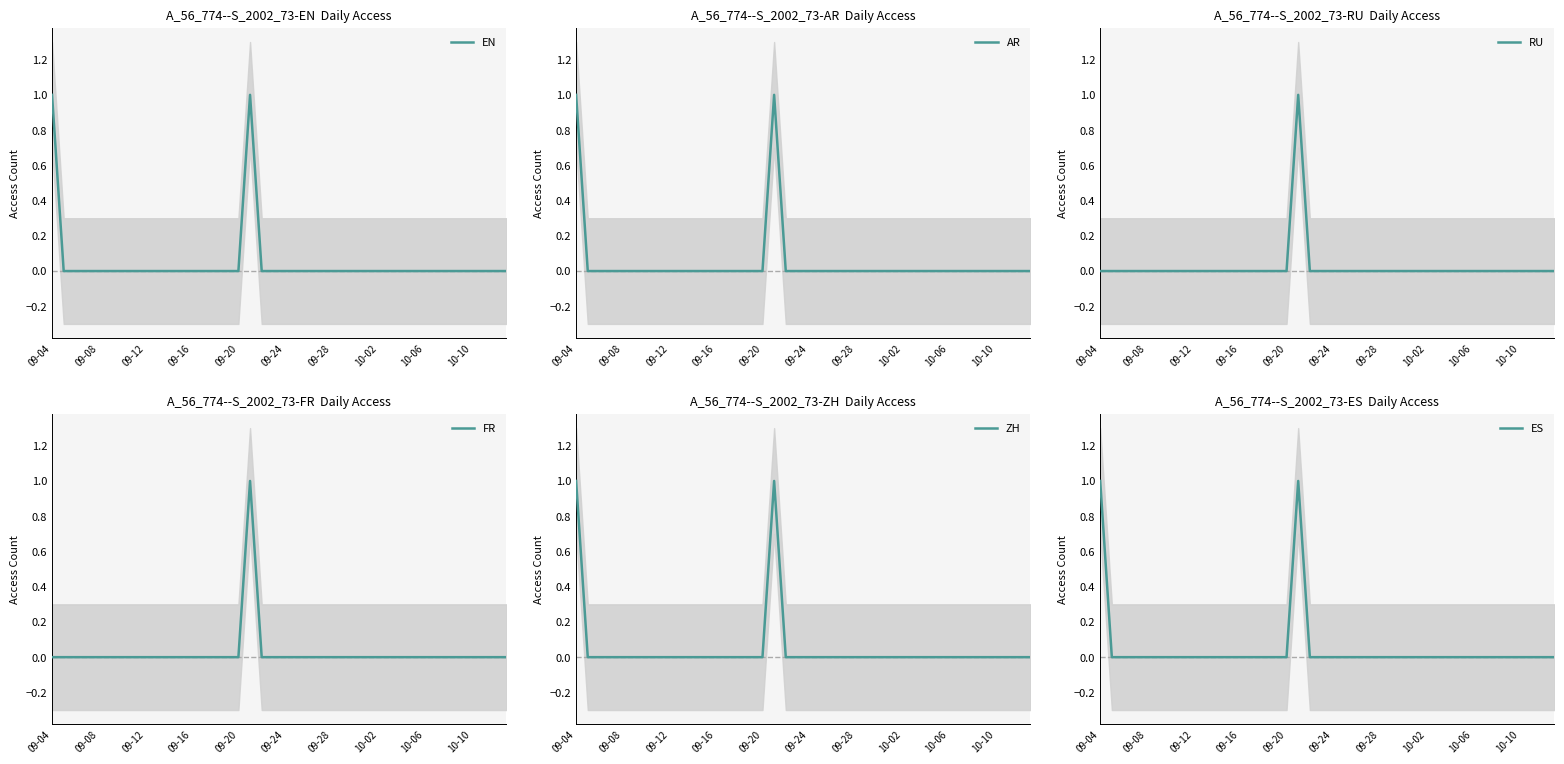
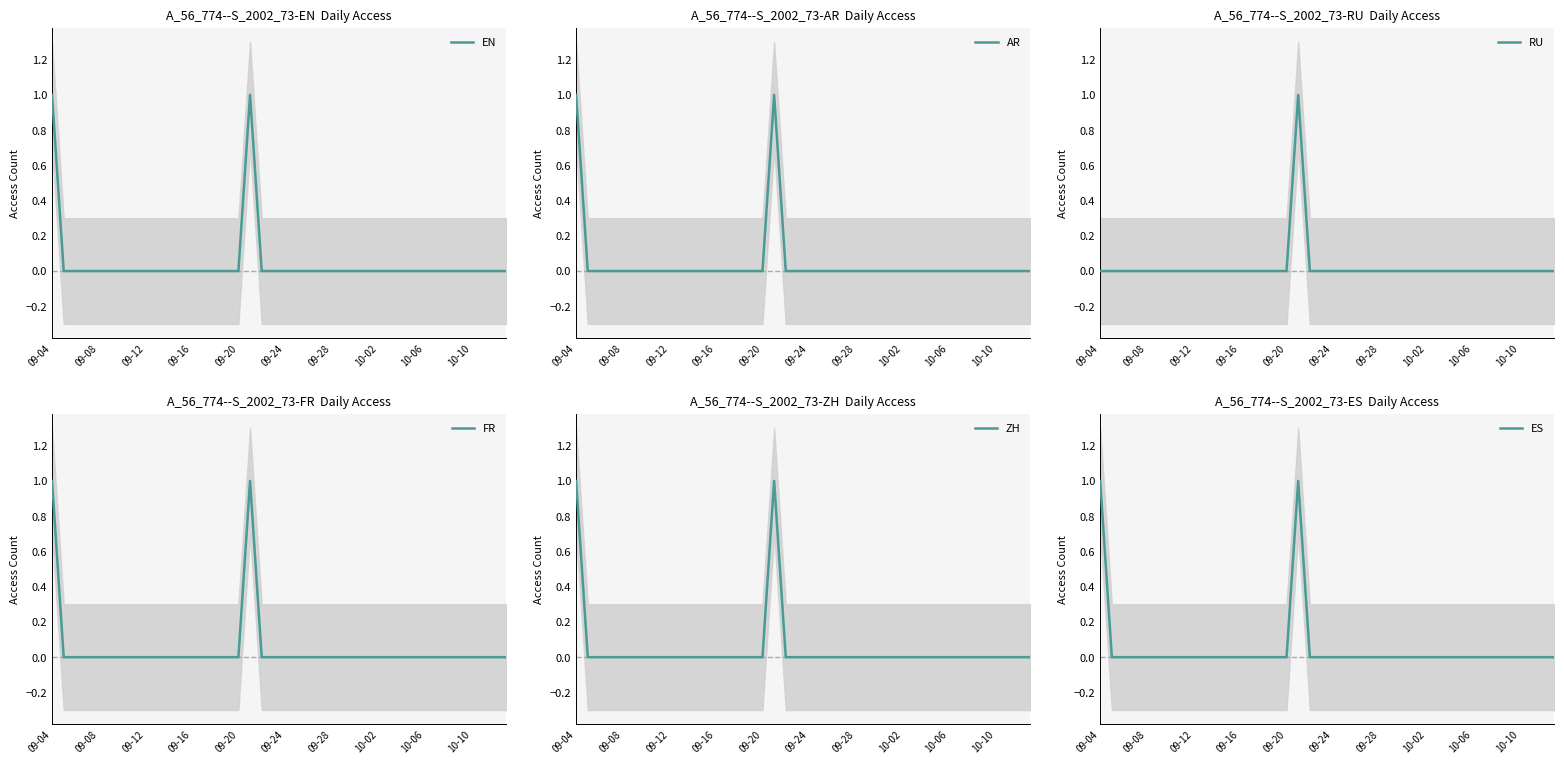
A_56_774--S_2002_73-FR Daily Access, FR, 09-04: 0 -> 1
